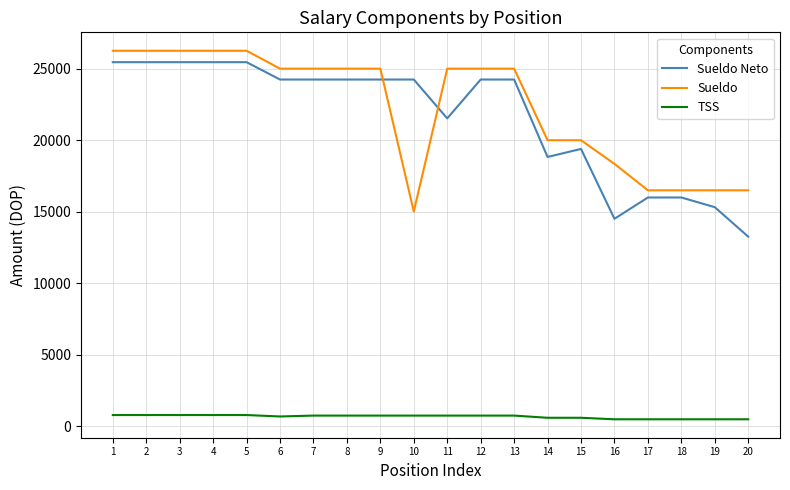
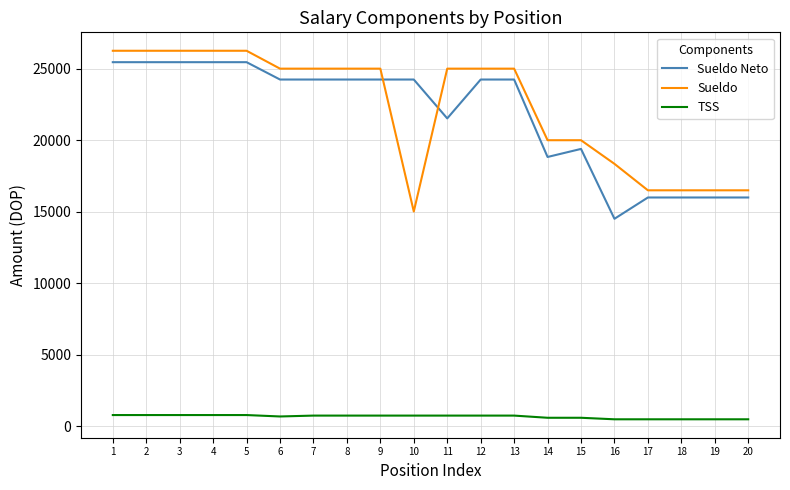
Sueldo Neto, 19: 15300 -> 16000
Sueldo Neto, 20: 13300 -> 16000
